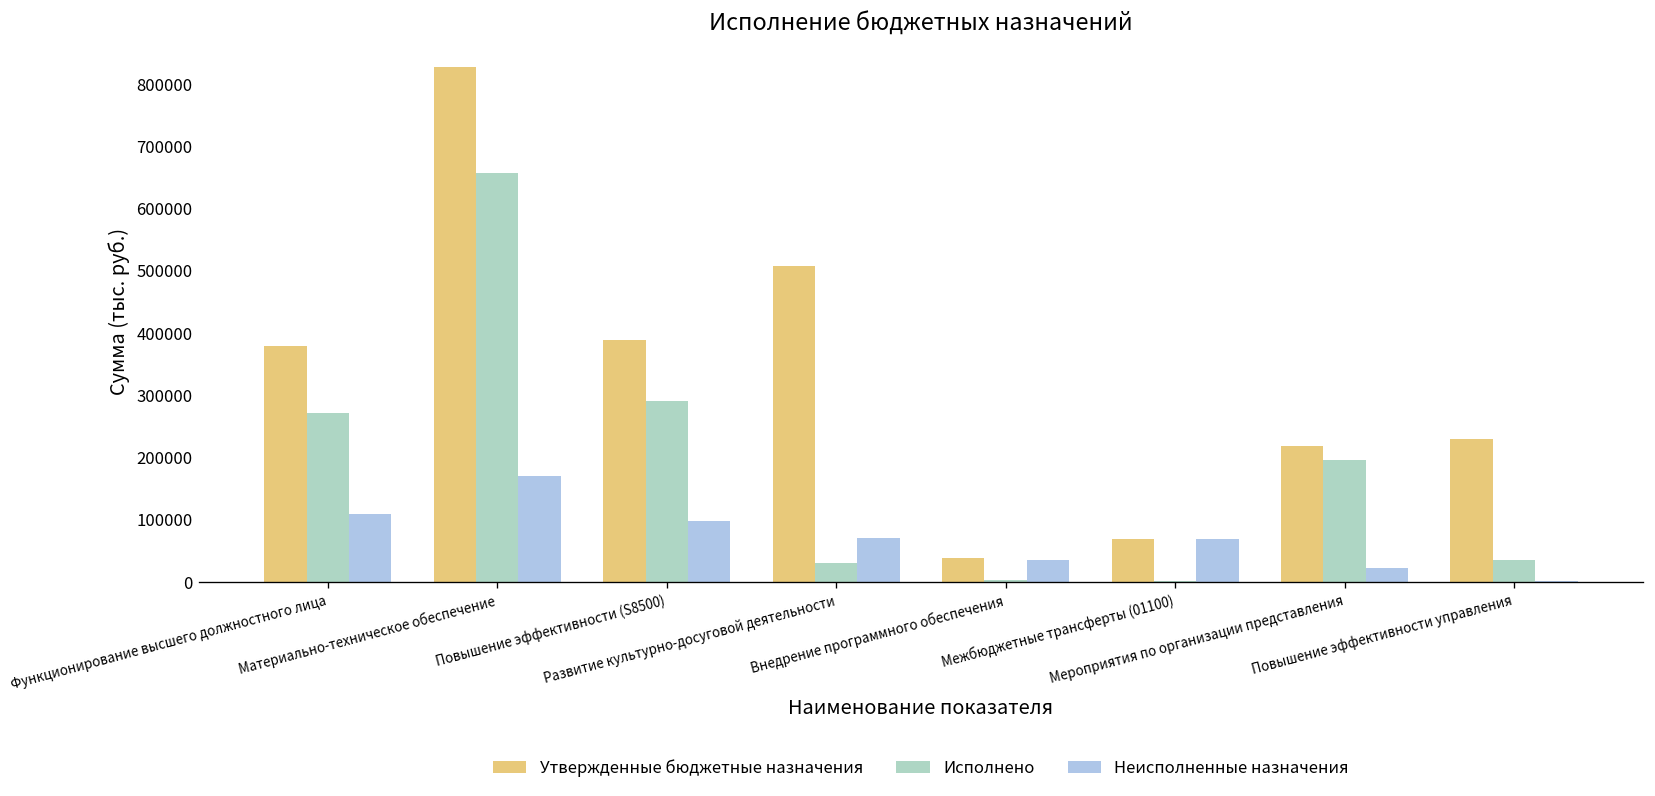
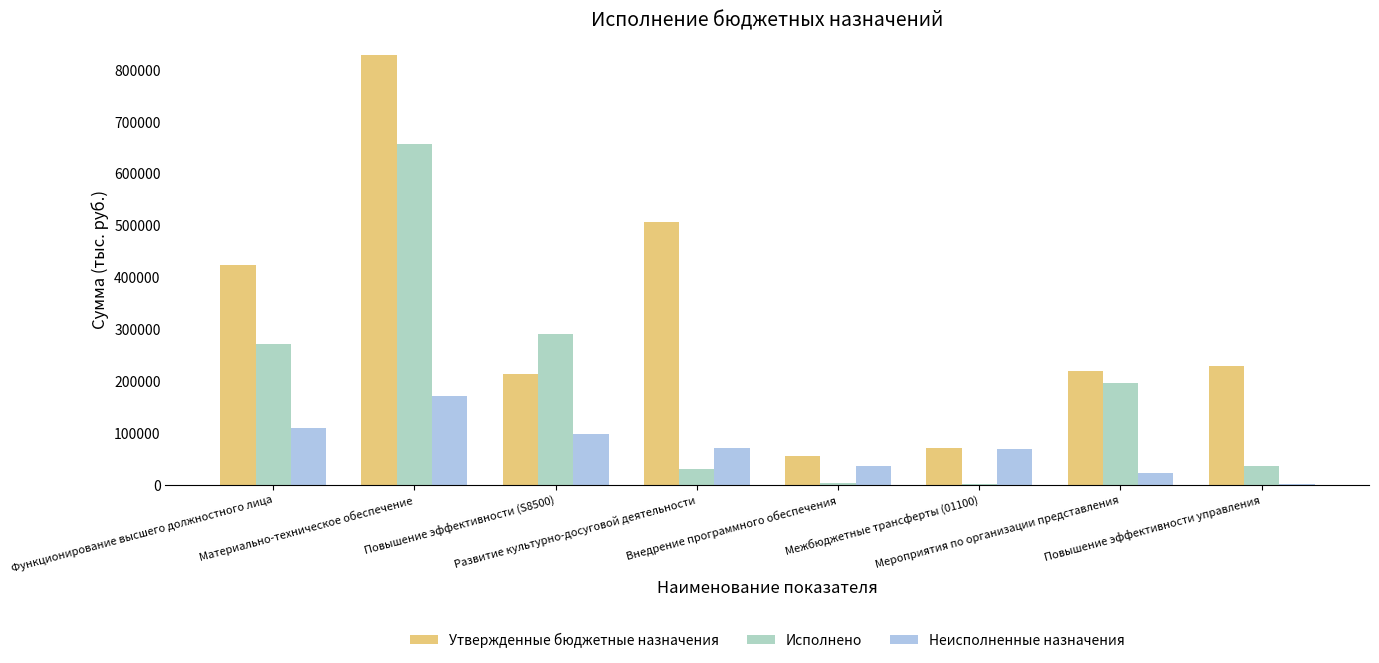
Утвержденные бюджетные назначения, Функционирование высшего должностного лица: 380000 -> 420000
Утвержденные бюджетные назначения, Повышение эффективности (S8500): 390000 -> 210000
Утвержденные бюджетные назначения, Внедрение программного обеспечения: 40000 -> 50000
